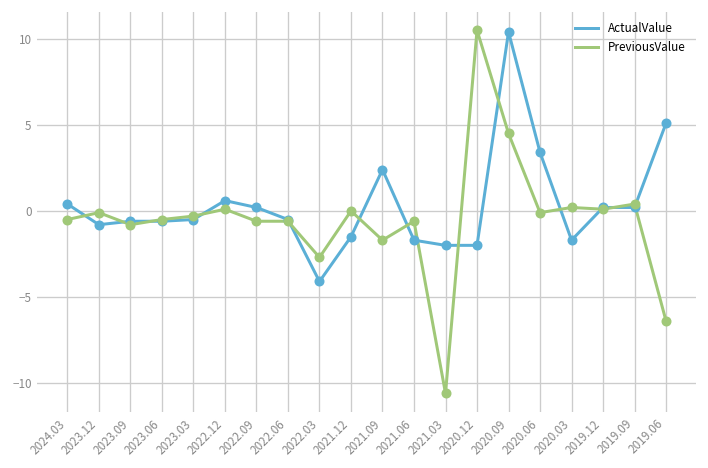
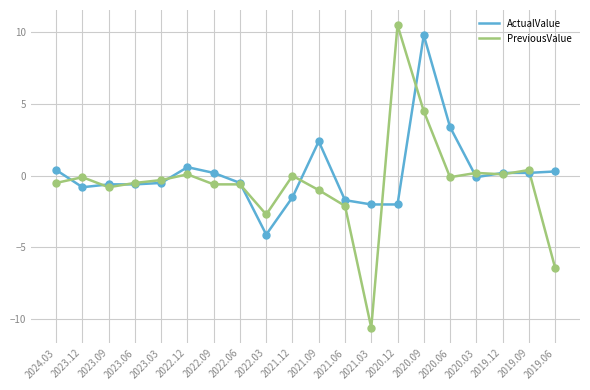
PreviousValue, 2021.09: -1.7 -> -1.0
PreviousValue, 2021.06: -0.6 -> -2.1
ActualValue, 2020.09: 10.4 -> 9.8
ActualValue, 2020.03: -1.7 -> -0.1
ActualValue, 2019.06: 5.1 -> 0.3
